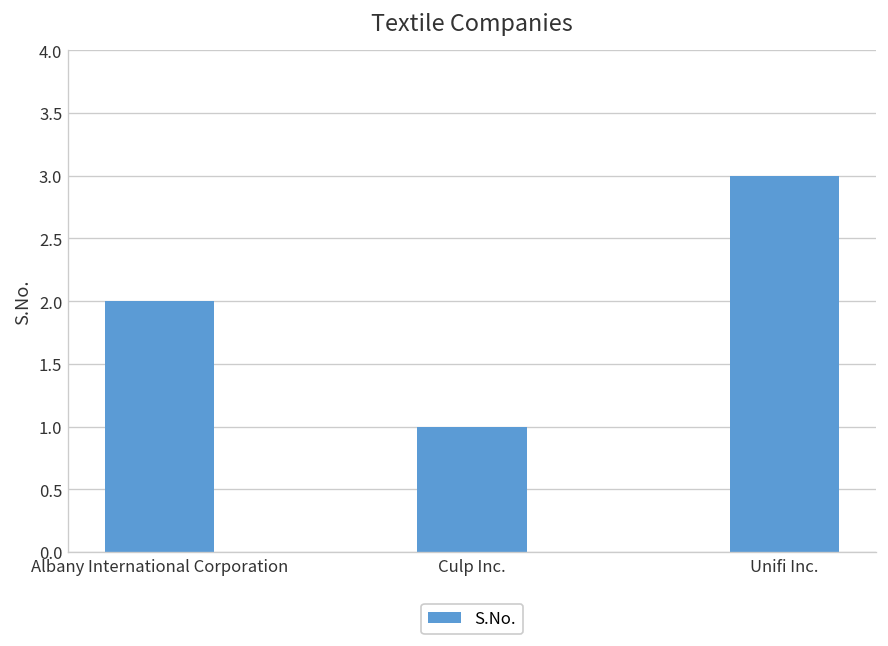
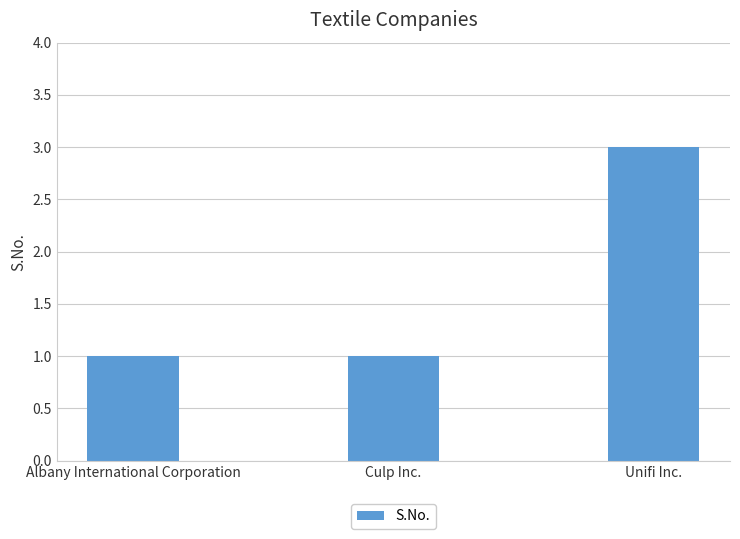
Albany International Corporation: 2 -> 1
